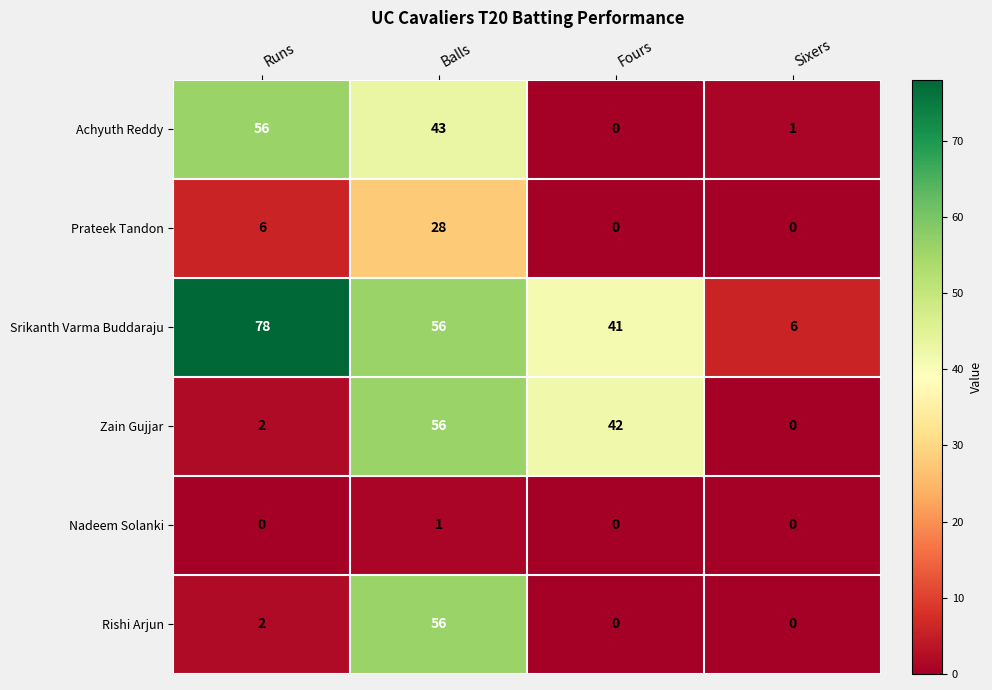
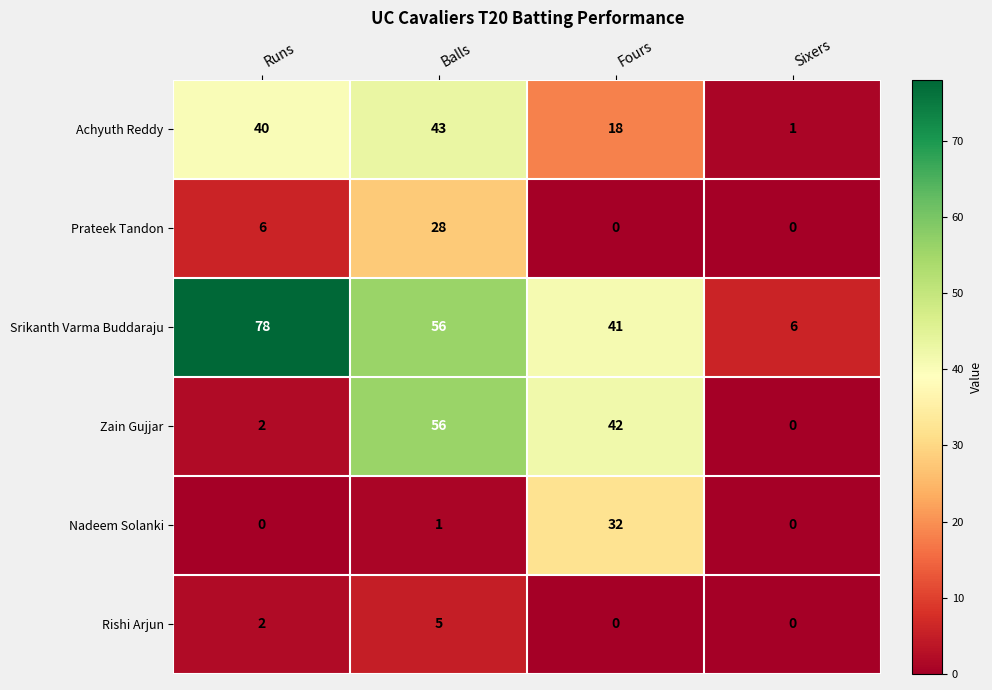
Achyuth Reddy, Runs: 56 -> 40
Achyuth Reddy, Fours: 0 -> 18
Nadeem Solanki, Fours: 0 -> 32
Rishi Arjun, Balls: 56 -> 5
